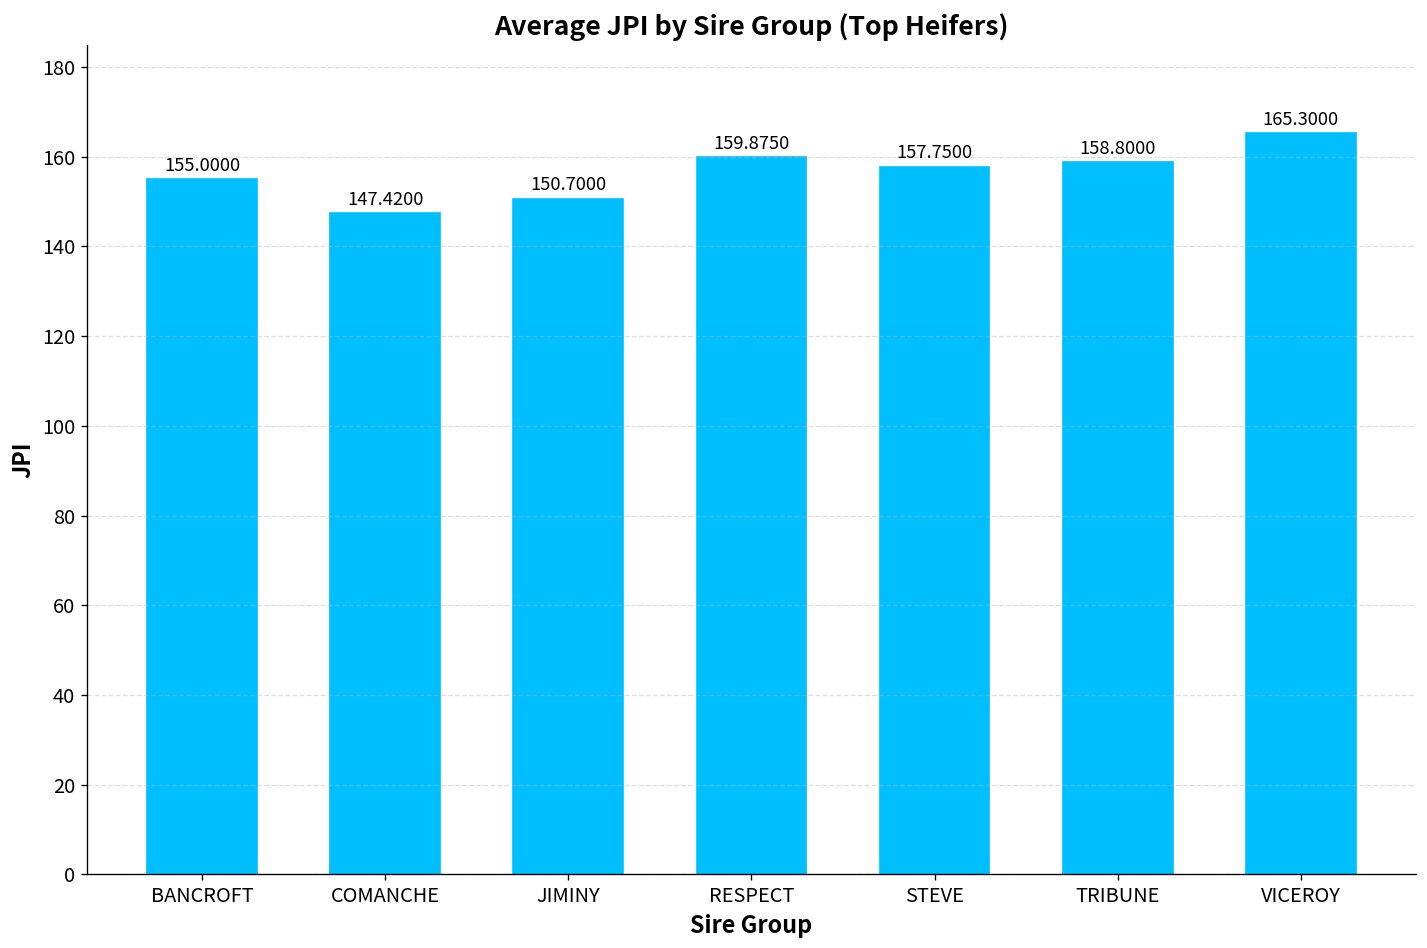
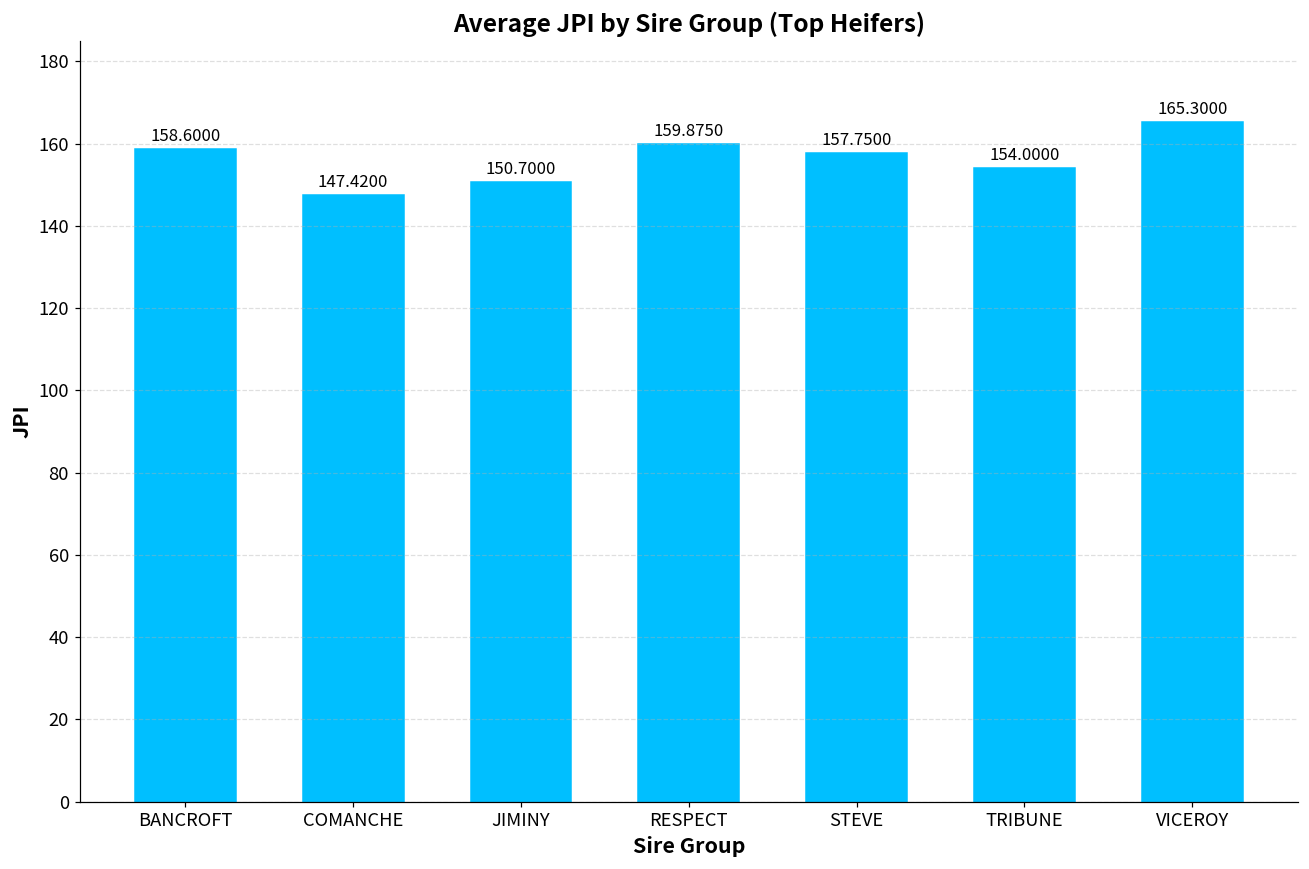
BANCROFT: 155.0000 -> 158.6000
TRIBUNE: 158.8000 -> 154.0000
